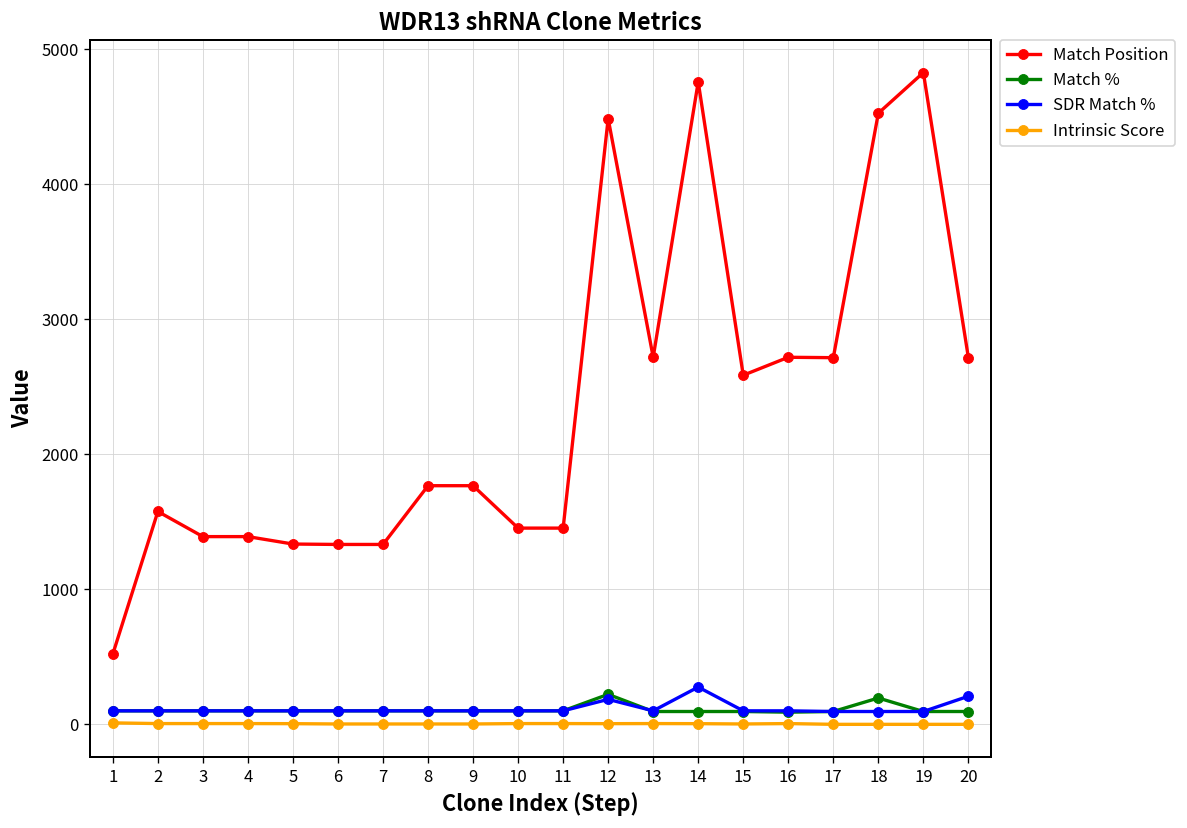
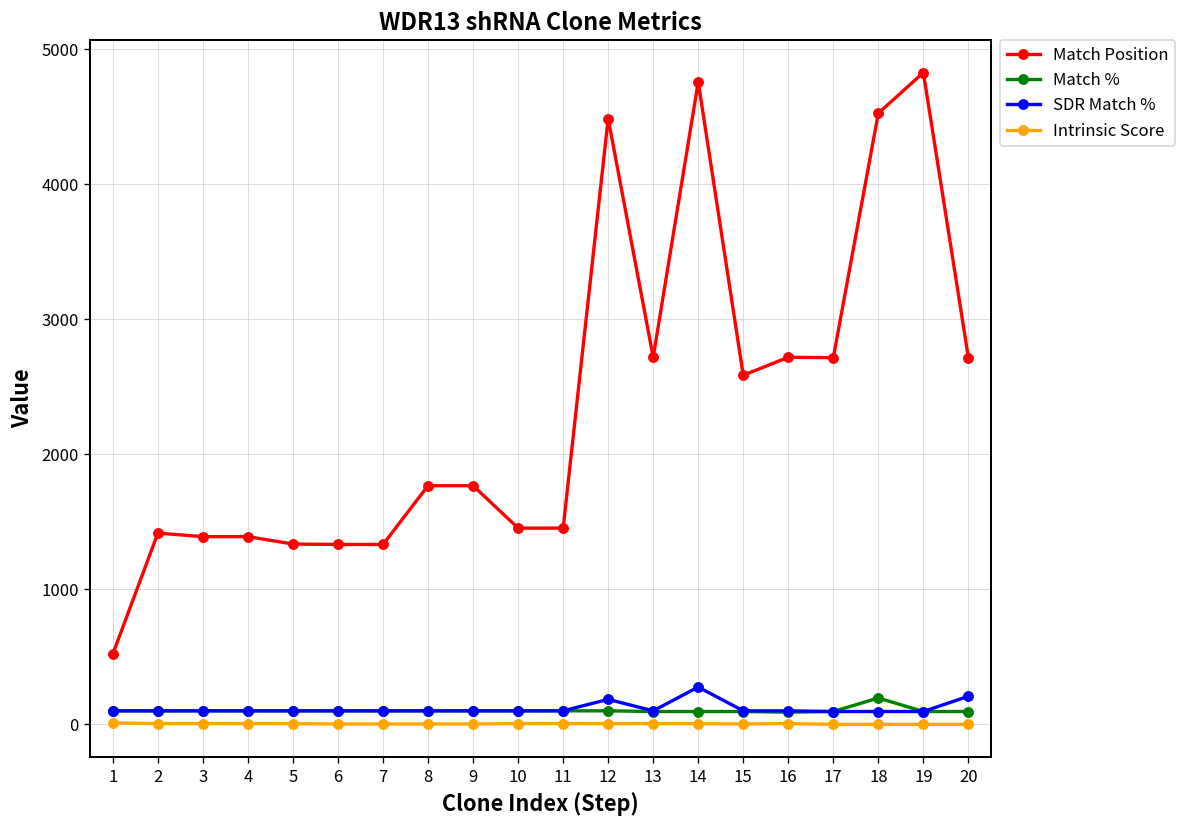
Match Position, 2: 1580 -> 1420
Match %, 12: 220 -> 100
